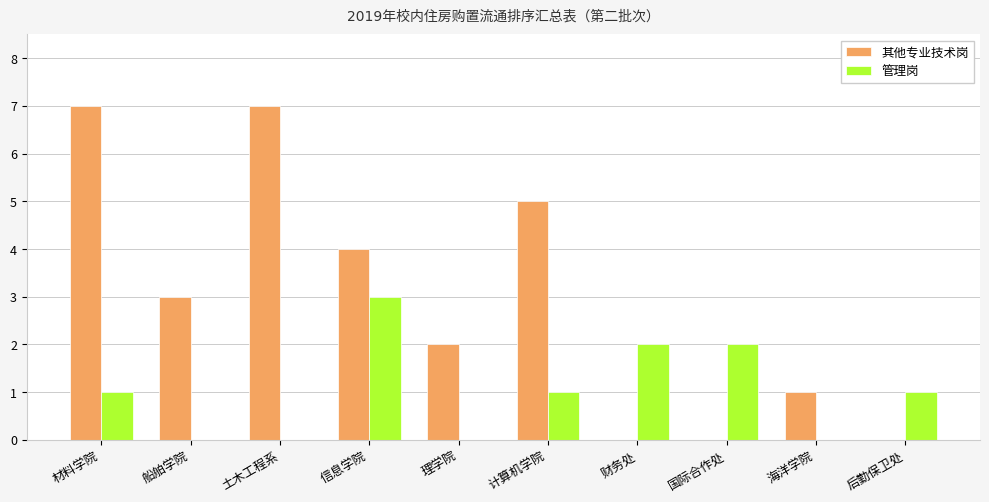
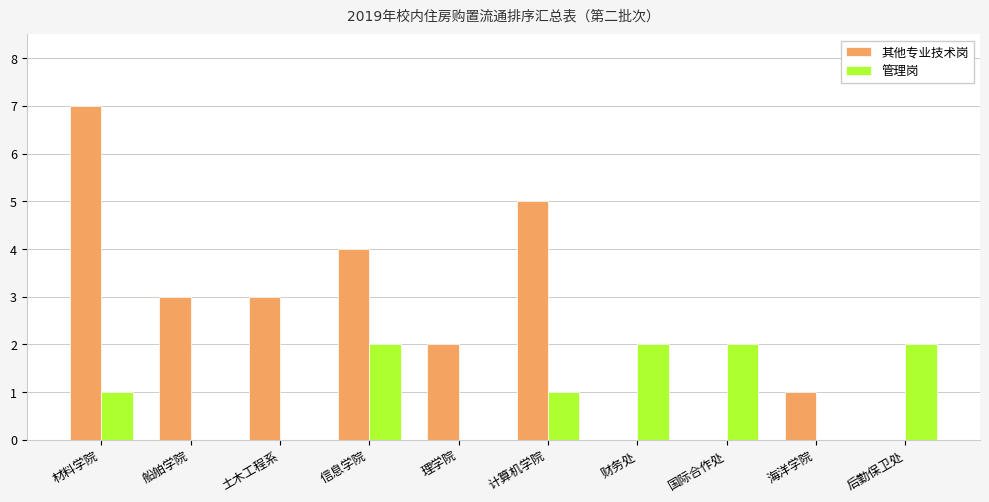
其他专业技术岗, 土木工程系: 7 -> 3
管理岗, 信息学院: 3 -> 2
管理岗, 后勤保卫处: 1 -> 2
